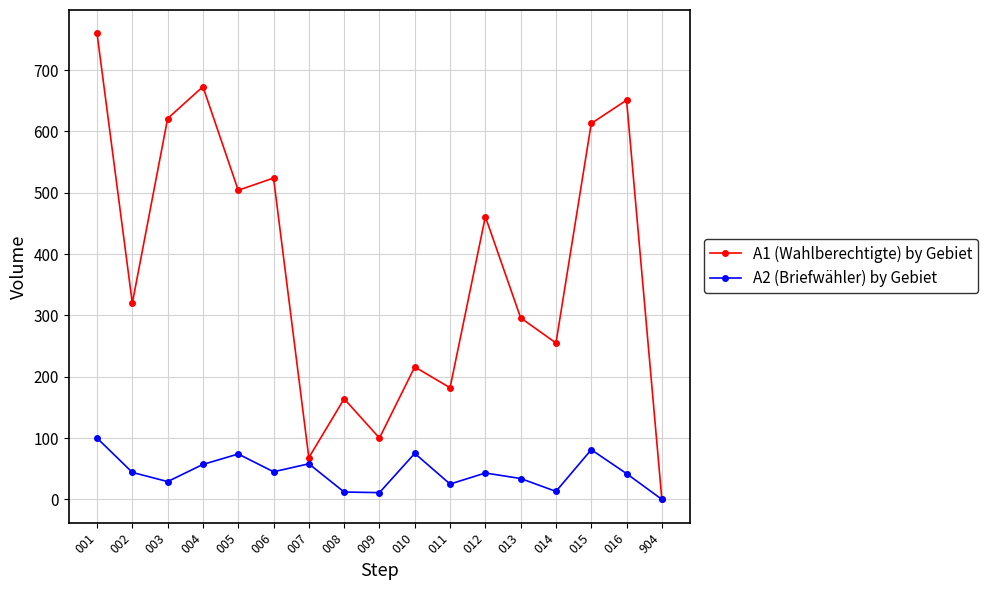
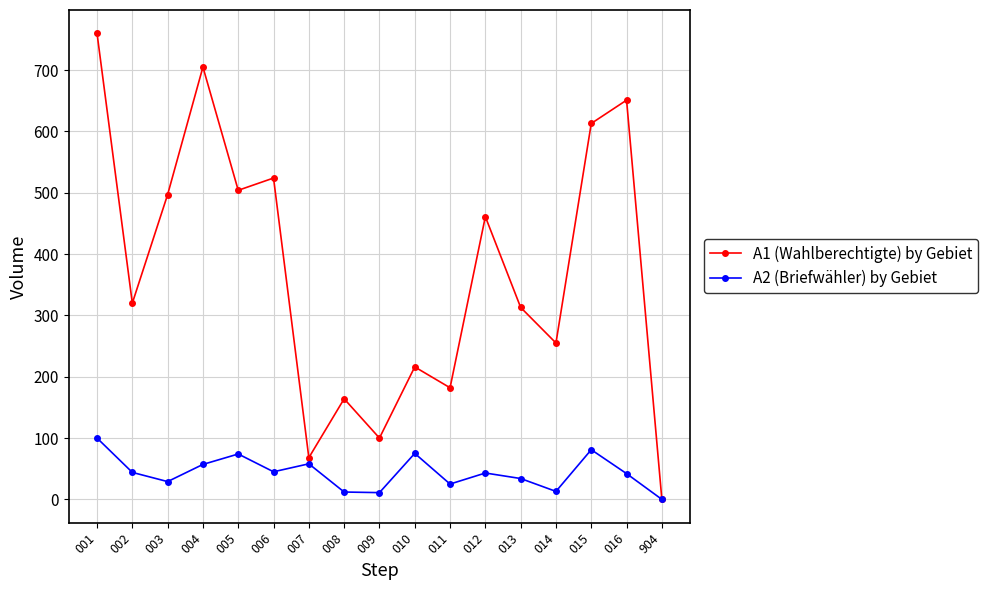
A1 (Wahlberechtigte) by Gebiet, 003: 620 -> 500
A1 (Wahlberechtigte) by Gebiet, 004: 670 -> 710
A1 (Wahlberechtigte) by Gebiet, 013: 300 -> 310
